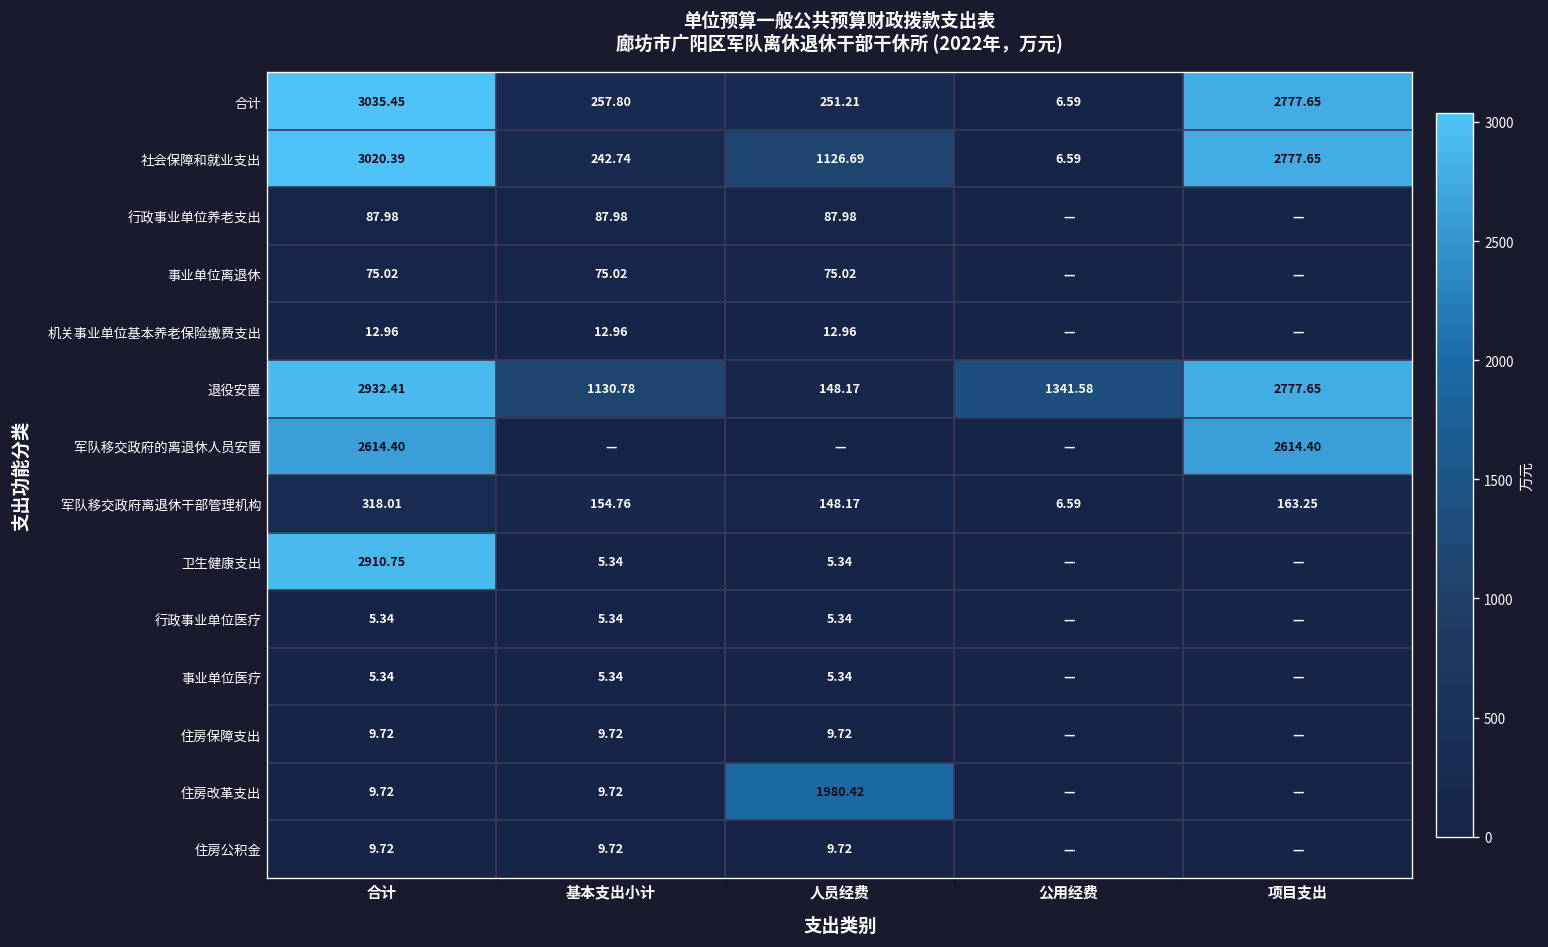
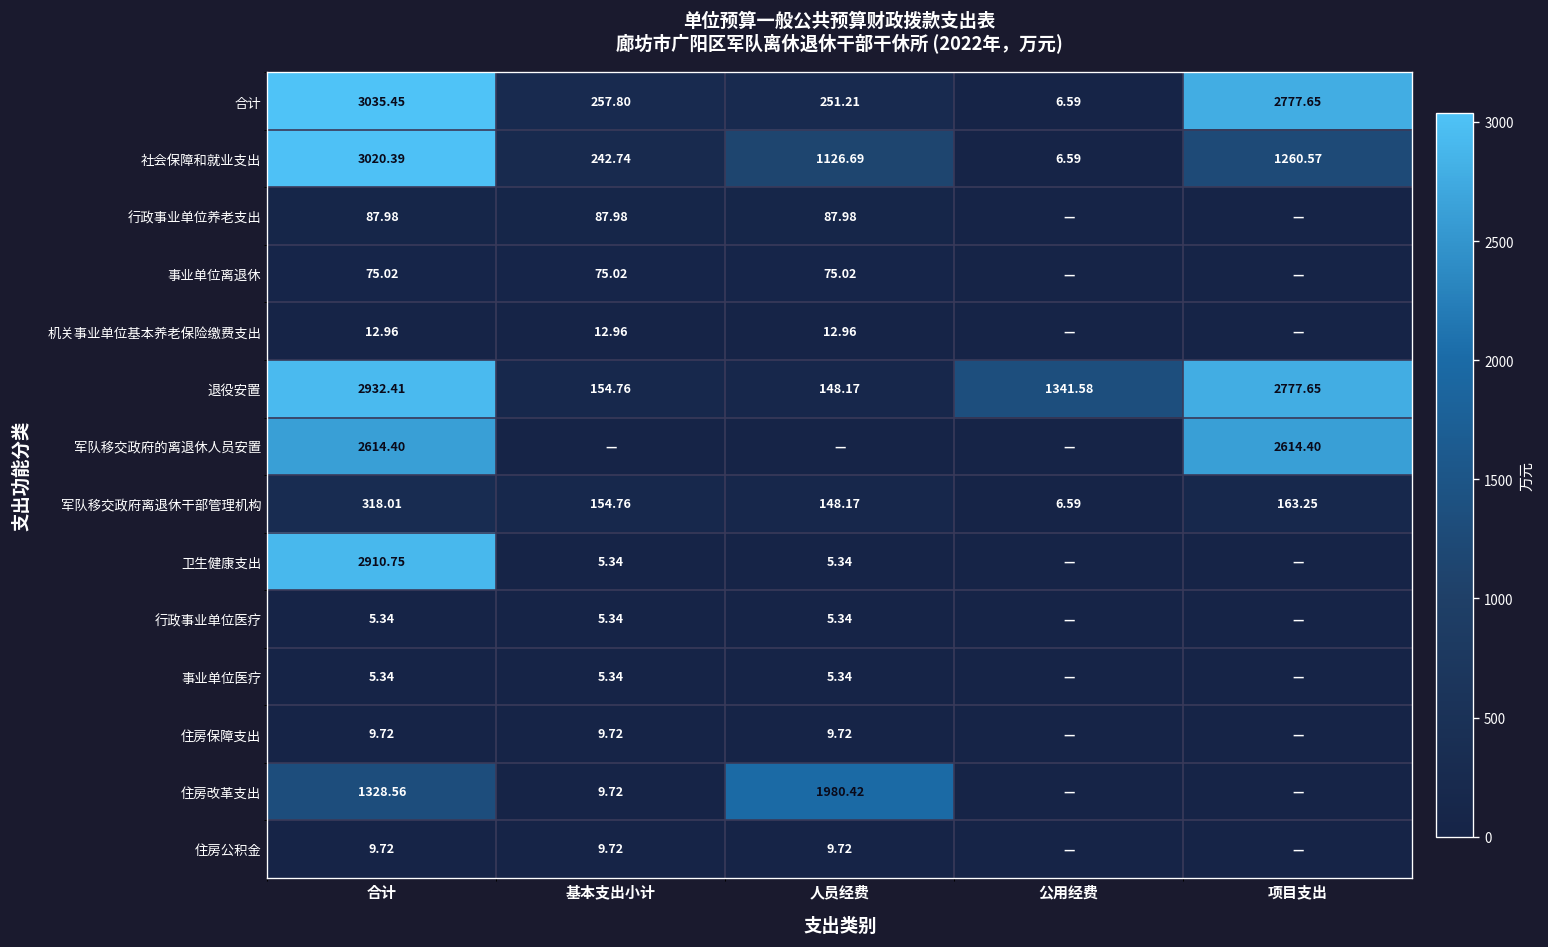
社会保障和就业支出, 项目支出: 2777.65 -> 1260.57
退役安置, 基本支出小计: 1130.78 -> 154.76
住房改革支出, 合计: 9.72 -> 1328.56
